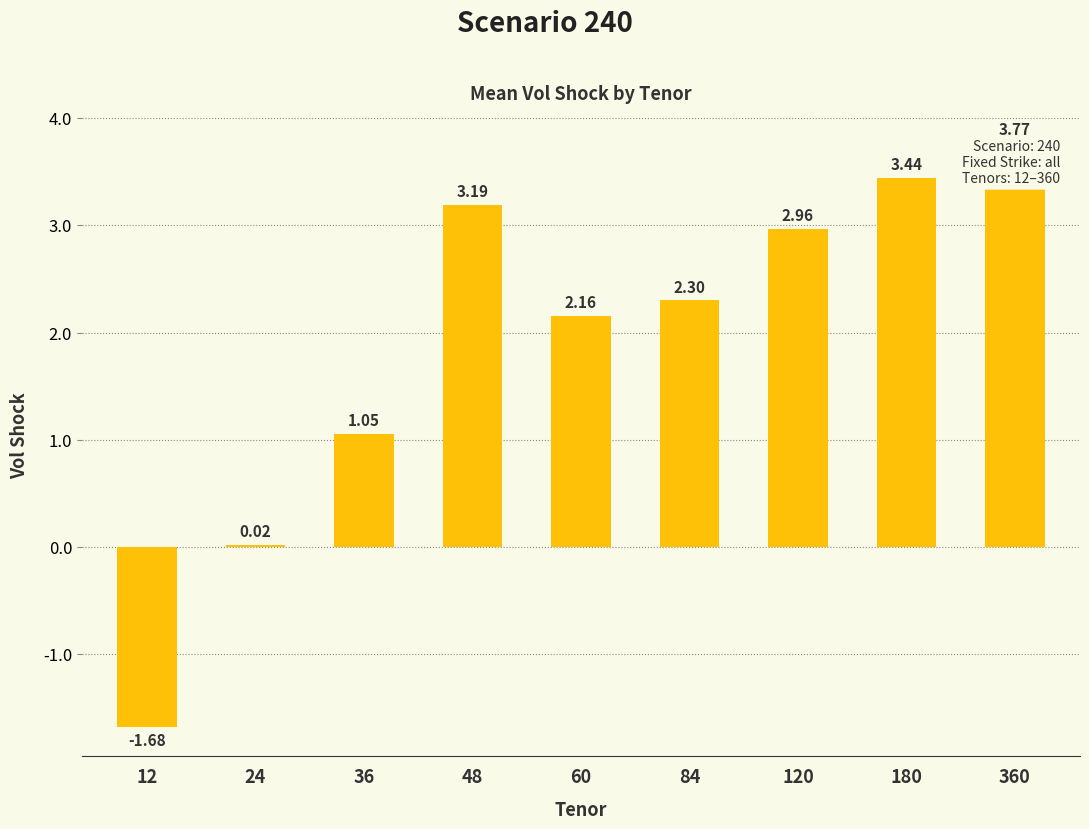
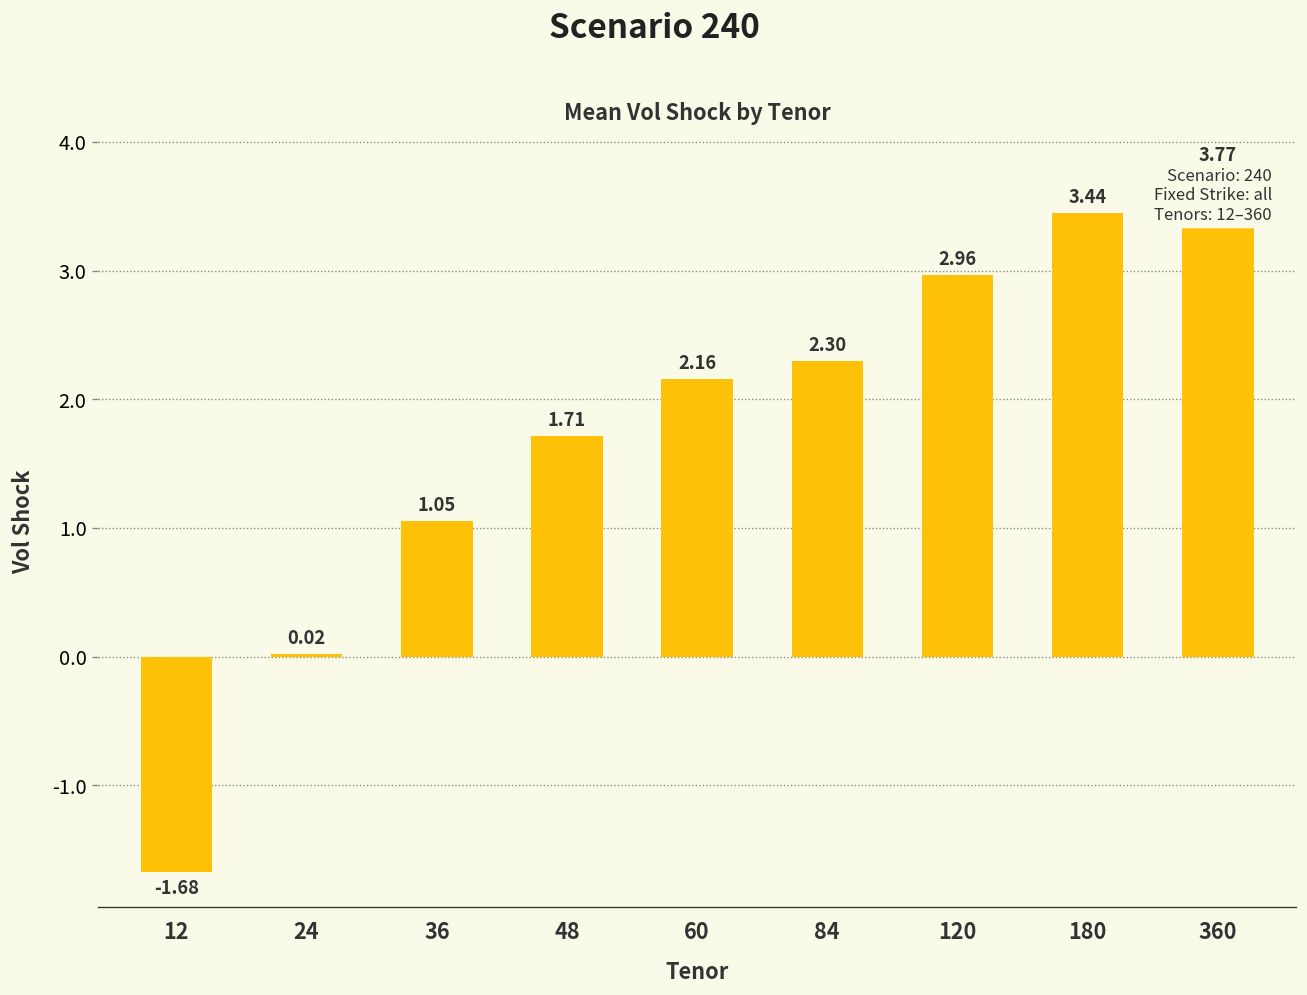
48: 3.19 -> 1.71
